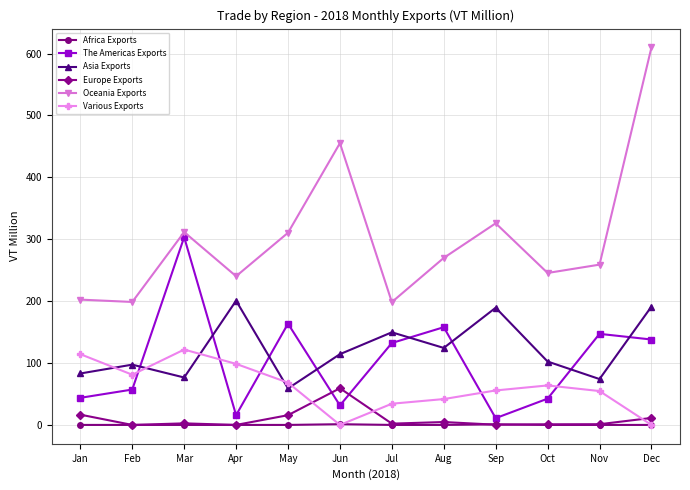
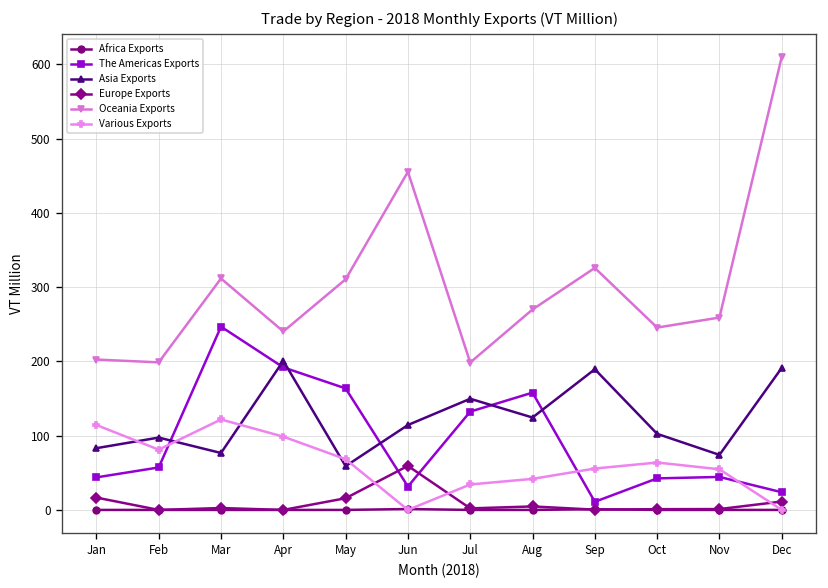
The Americas Exports, Mar: 300 -> 250
The Americas Exports, Apr: 20 -> 190
The Americas Exports, Nov: 150 -> 40
The Americas Exports, Dec: 140 -> 20
